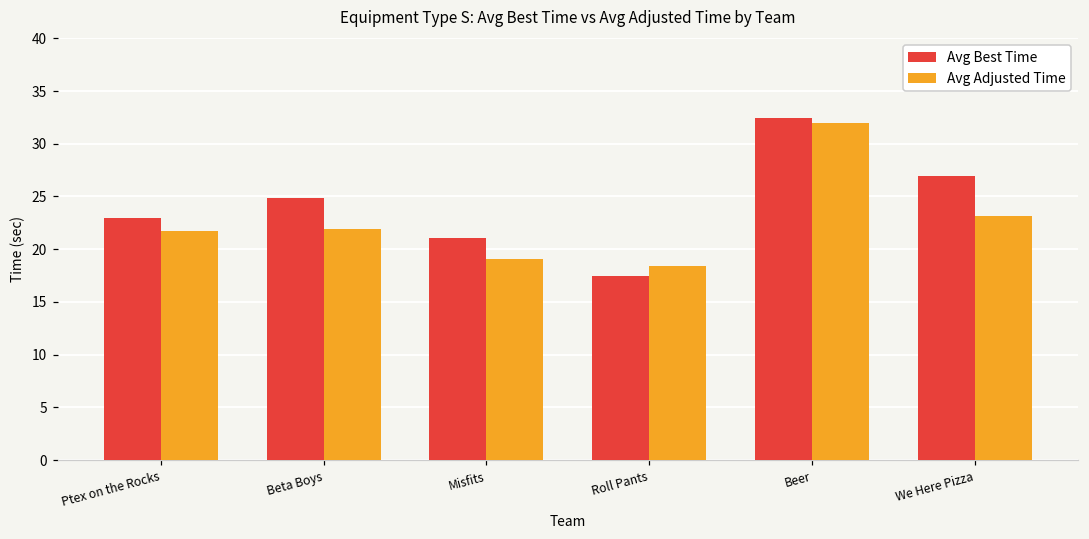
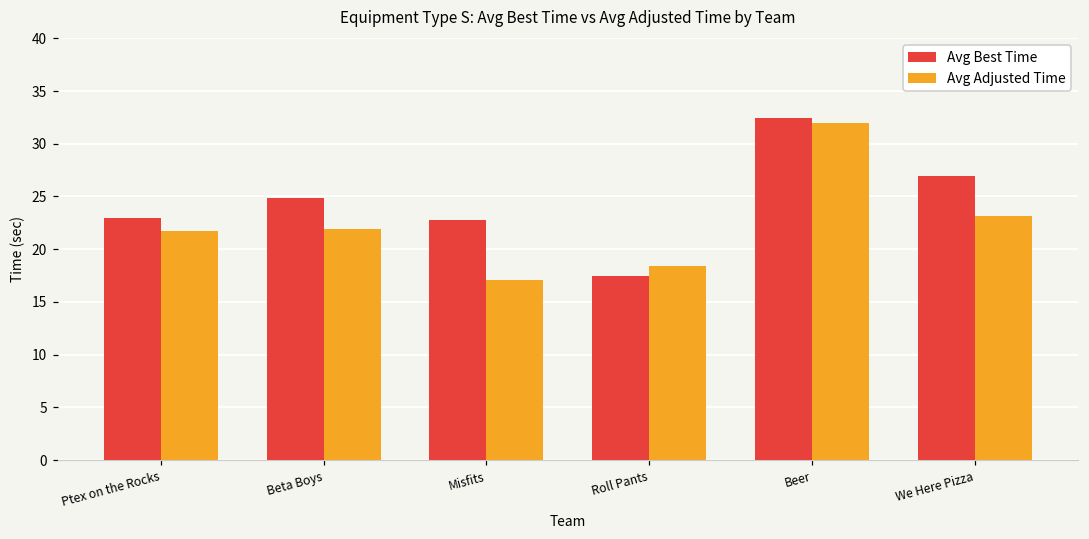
Avg Best Time, Misfits: 21 -> 23
Avg Adjusted Time, Misfits: 19 -> 17
